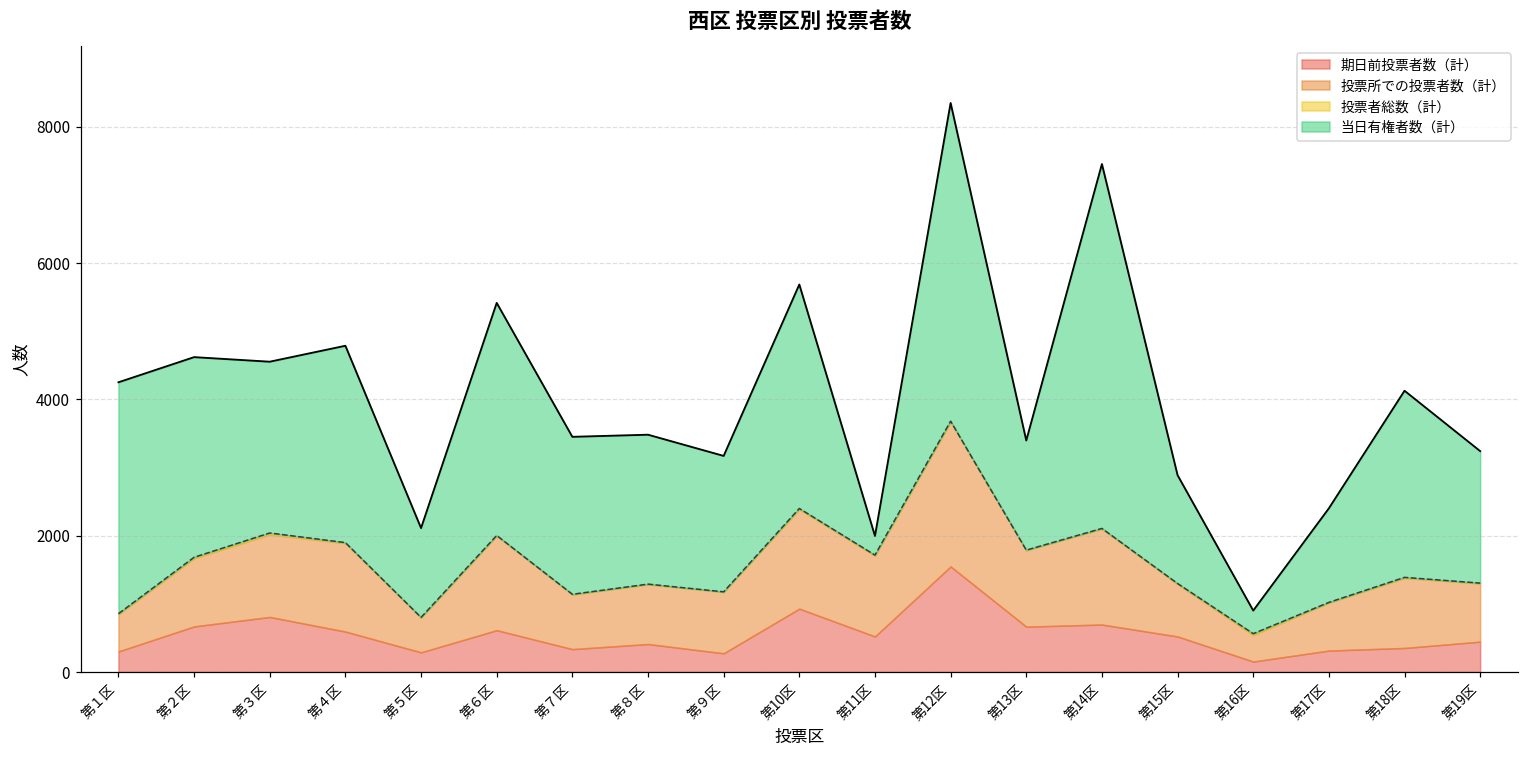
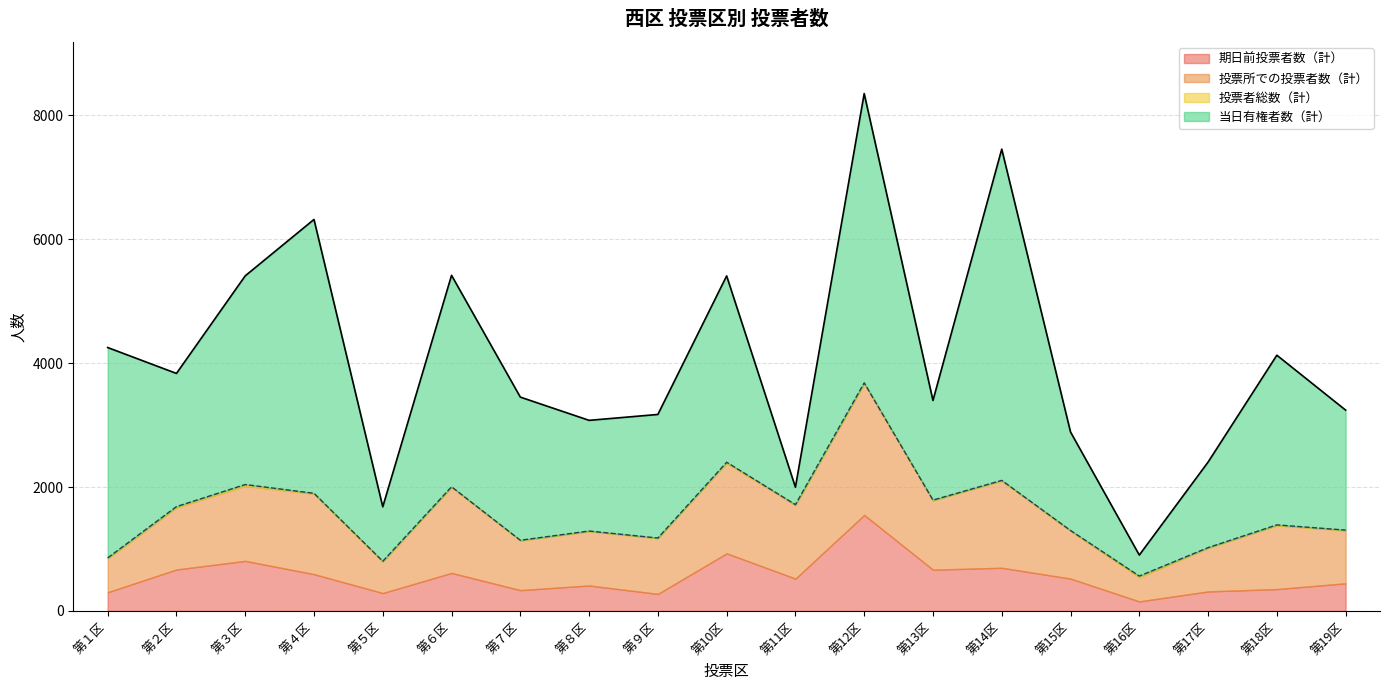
当日有権者数（計）, 第２区: 4600 -> 3800
当日有権者数（計）, 第３区: 4600 -> 5400
当日有権者数（計）, 第４区: 4800 -> 6300
当日有権者数（計）, 第５区: 2100 -> 1700
当日有権者数（計）, 第８区: 3500 -> 3100
当日有権者数（計）, 第10区: 5700 -> 5400
